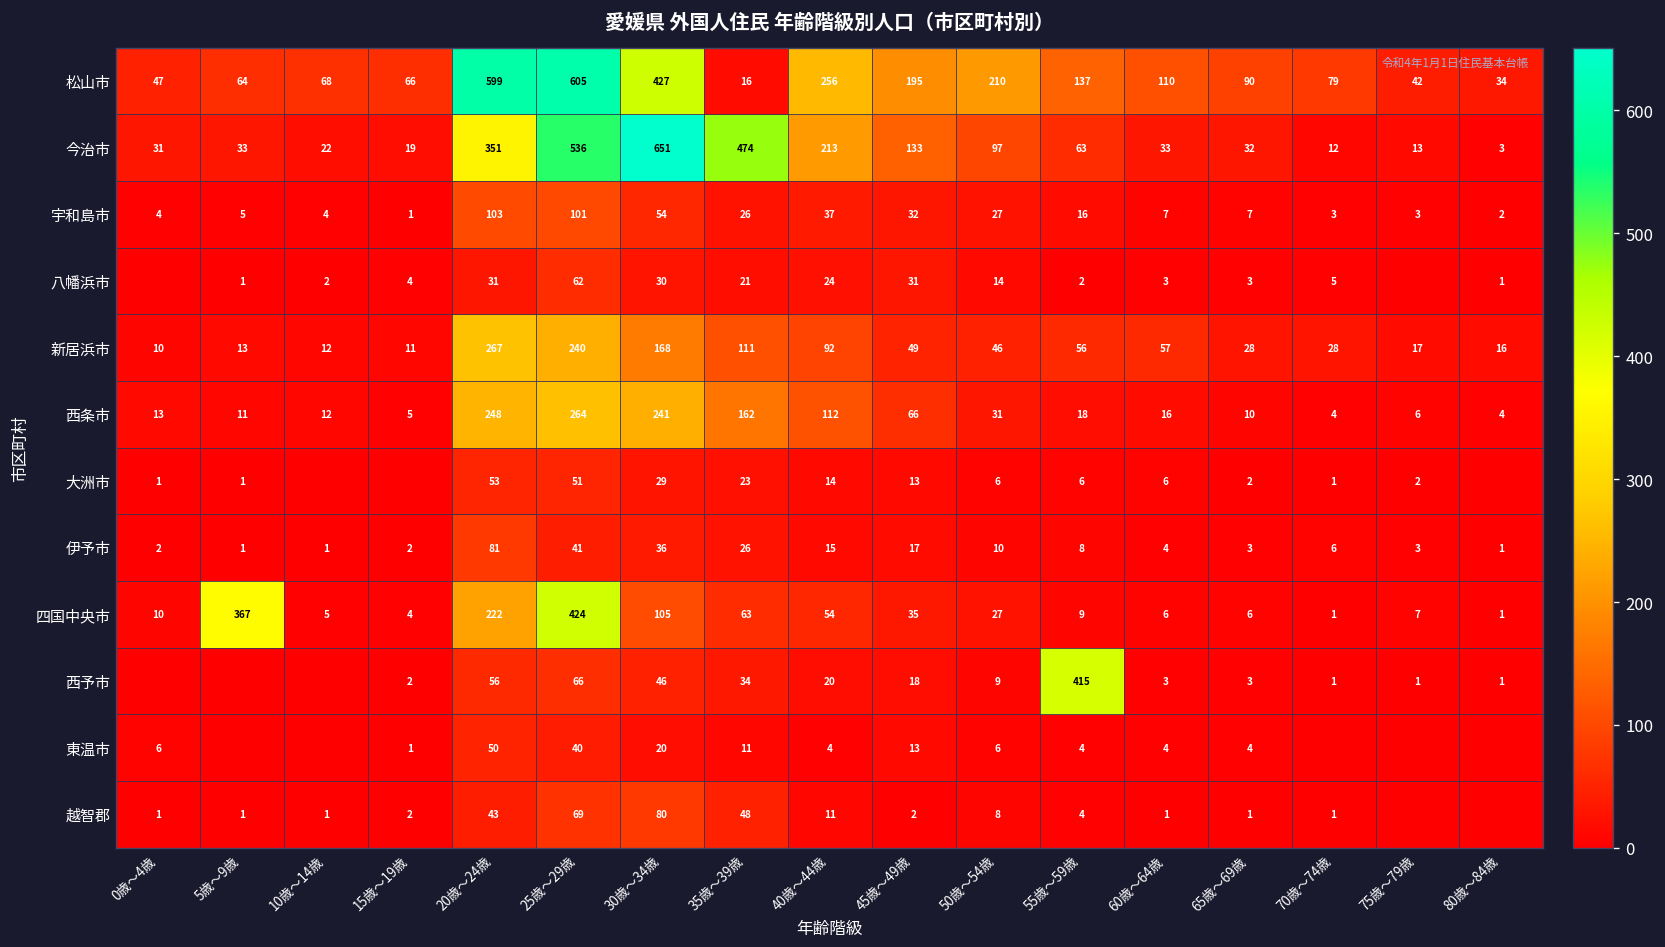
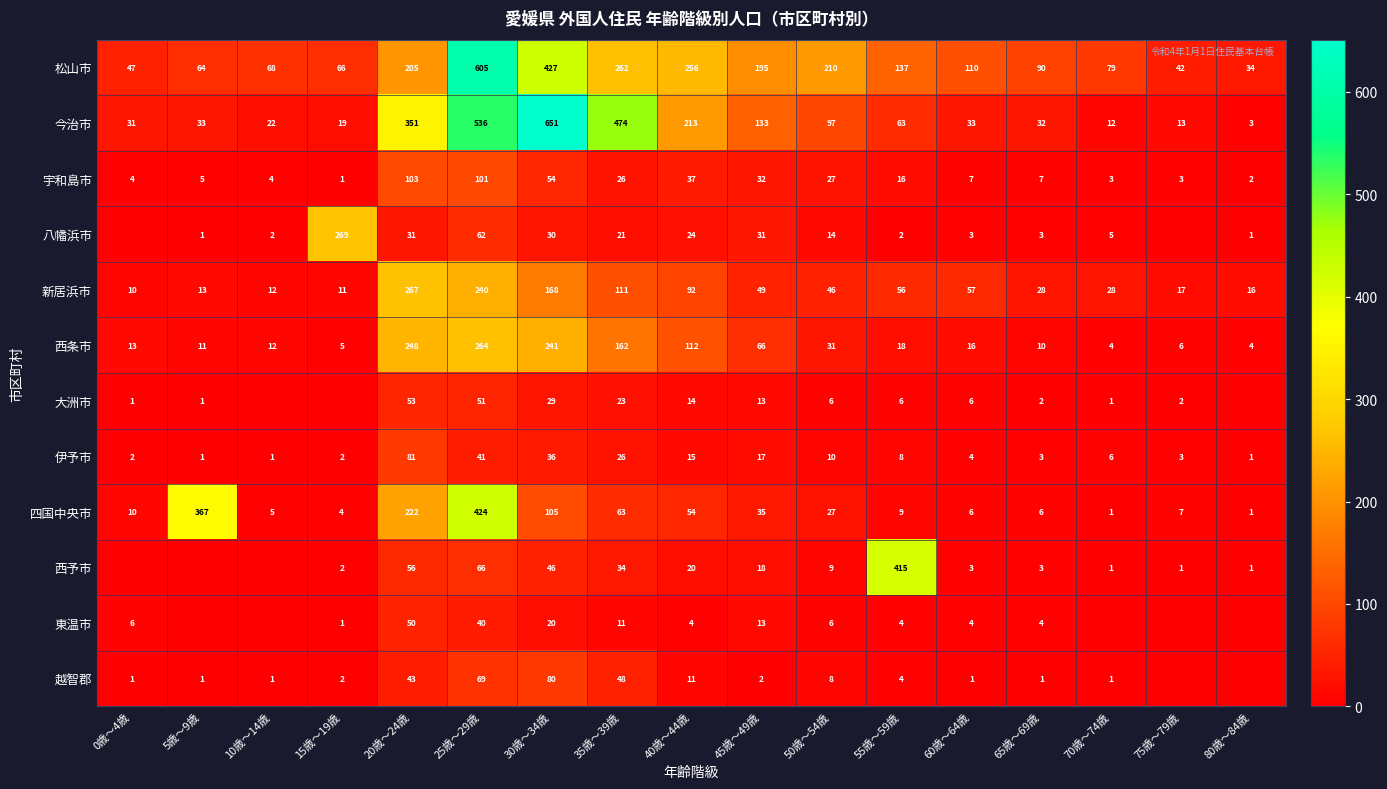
松山市, 20歳～24歳: 599 -> 205
松山市, 35歳～39歳: 16 -> 262
八幡浜市, 15歳～19歳: 4 -> 269
